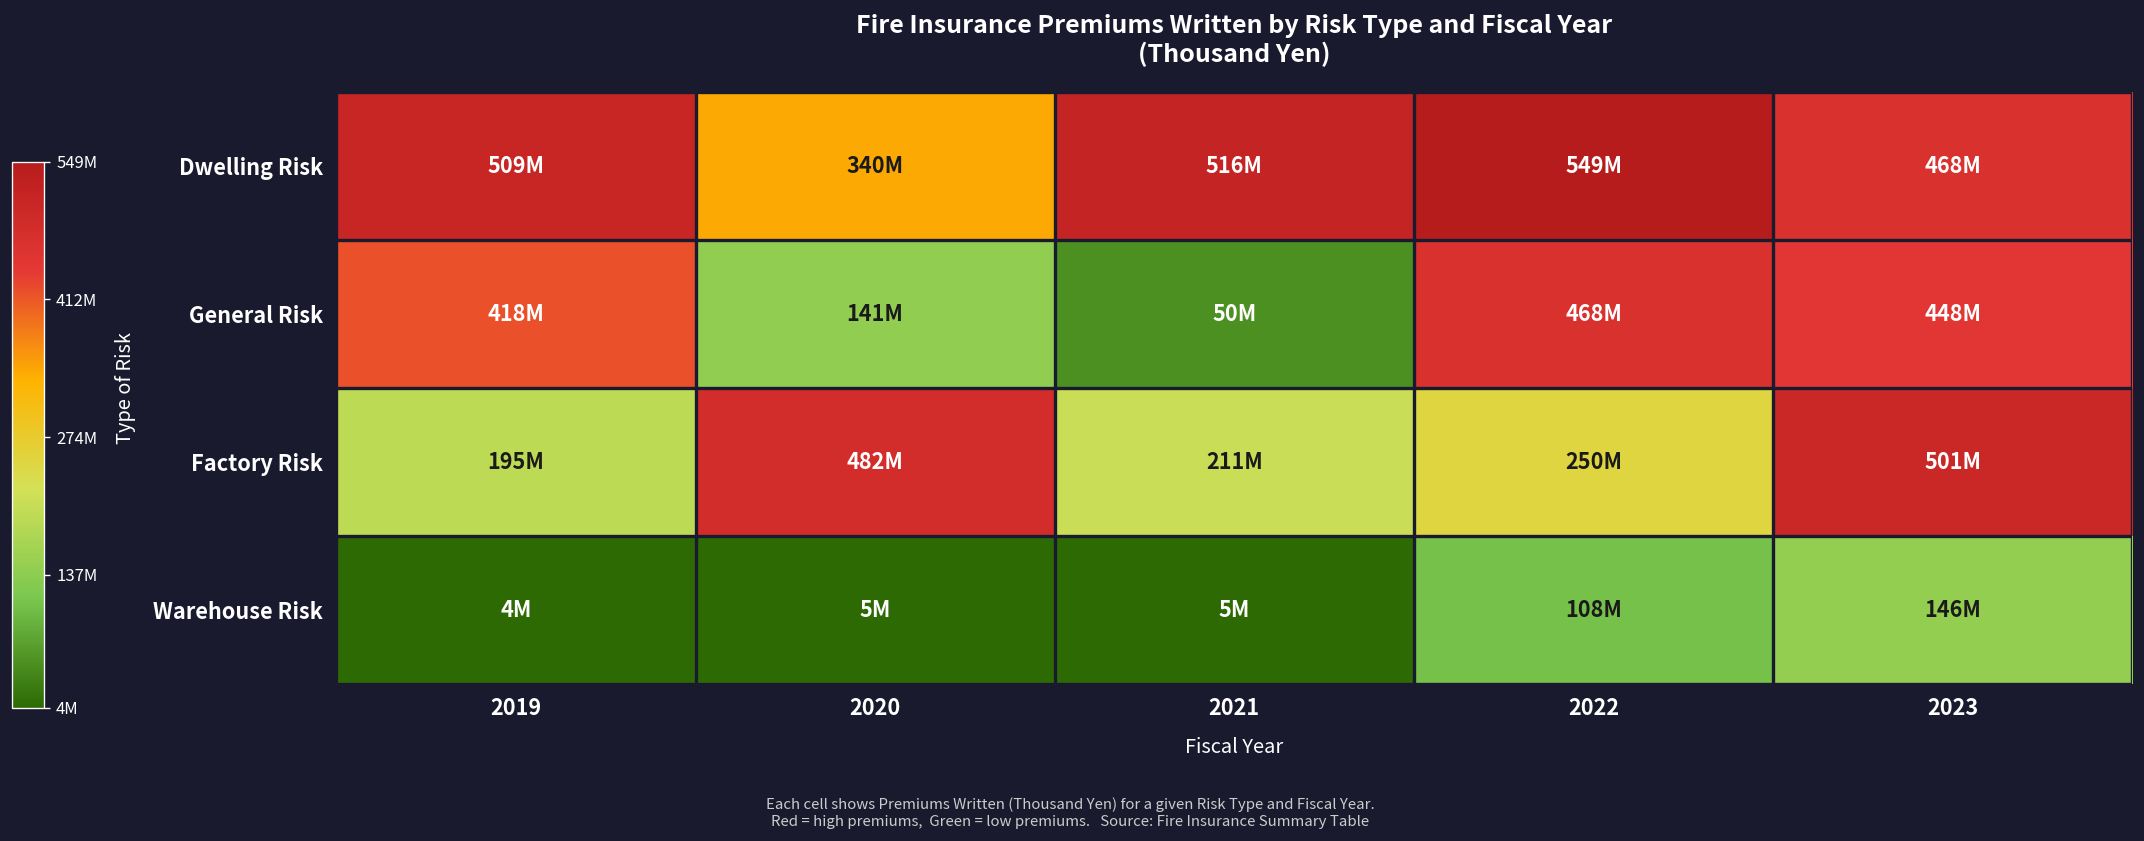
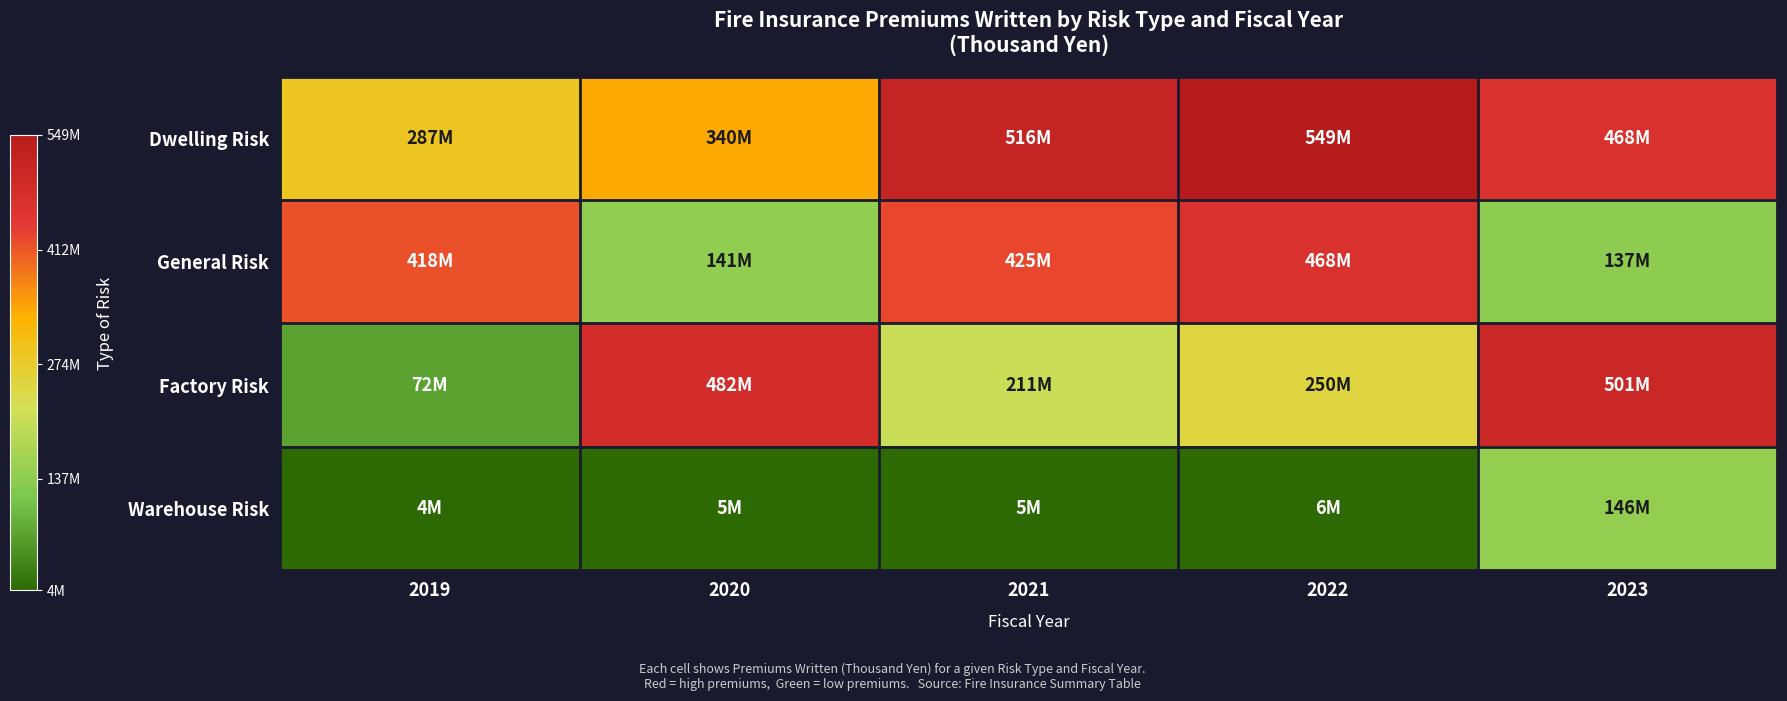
Dwelling Risk, 2019: 509M -> 287M
General Risk, 2021: 50M -> 425M
General Risk, 2023: 448M -> 137M
Factory Risk, 2019: 195M -> 72M
Warehouse Risk, 2022: 108M -> 6M
